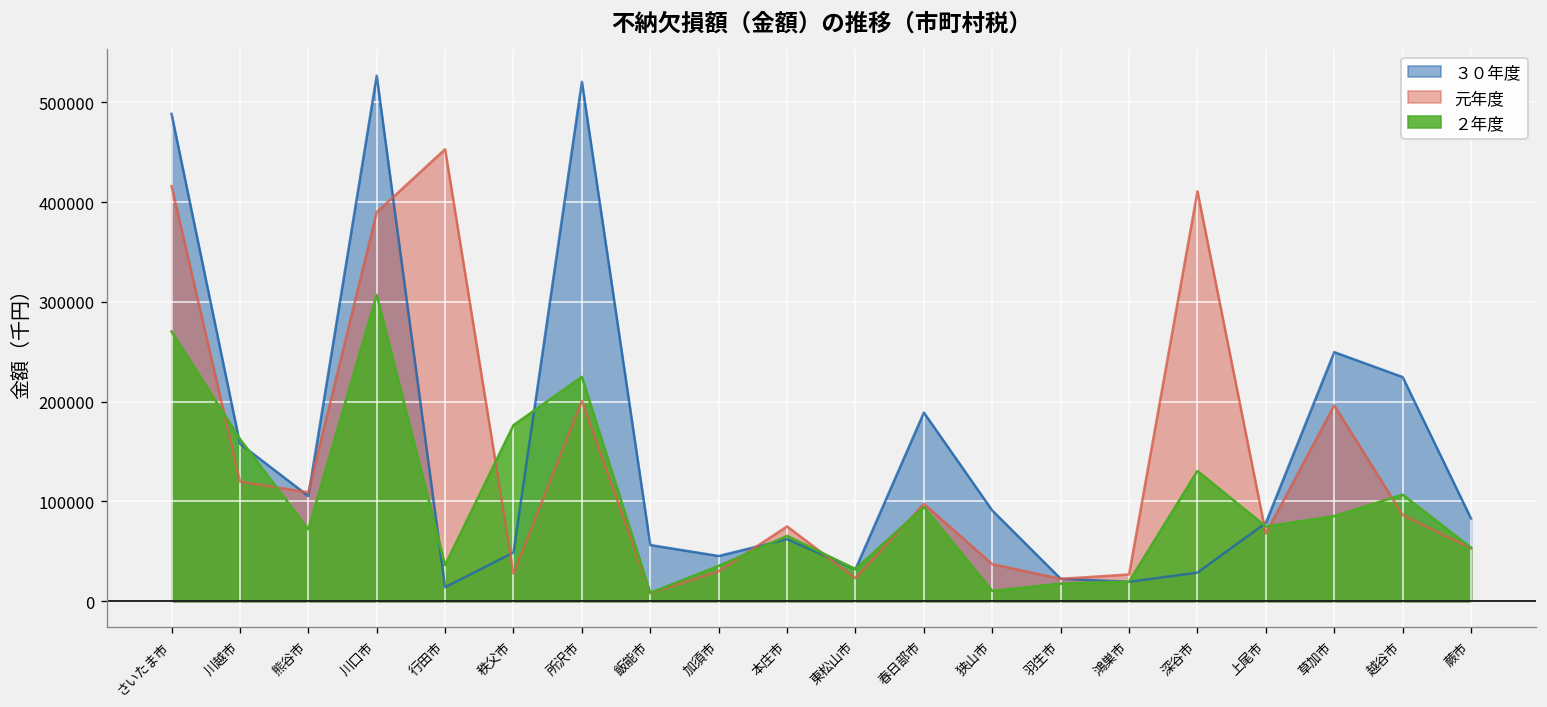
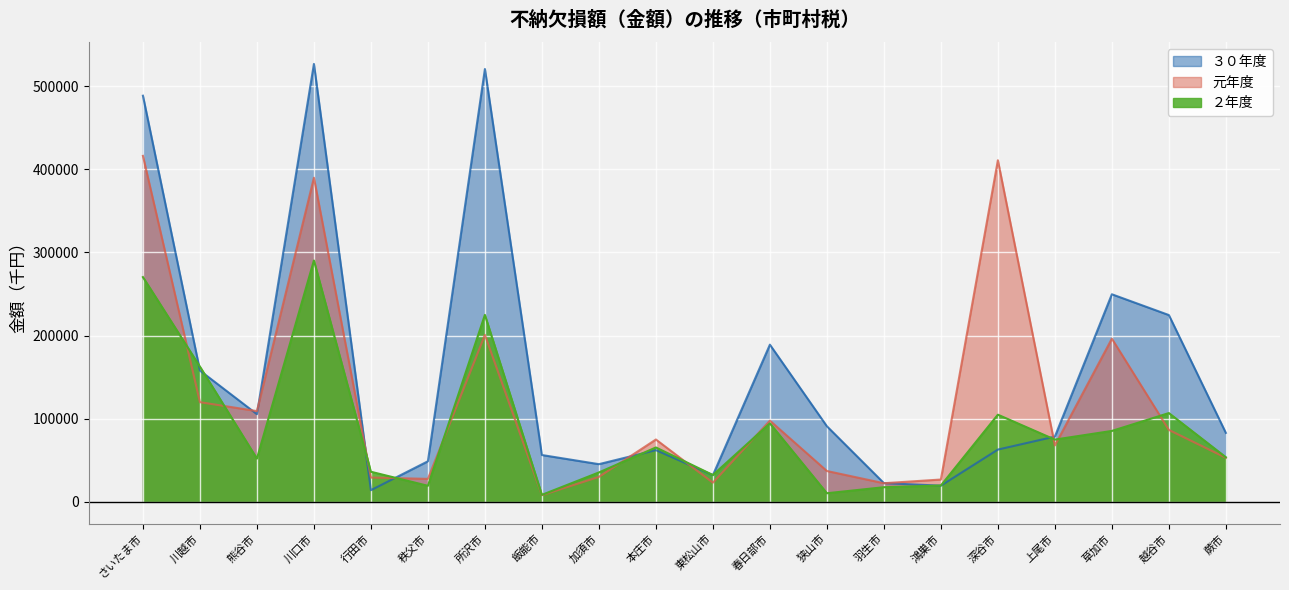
２年度, 熊谷市: 70000 -> 50000
２年度, 川口市: 310000 -> 290000
元年度, 行田市: 450000 -> 30000
２年度, 秩父市: 180000 -> 20000
３０年度, 深谷市: 30000 -> 60000
２年度, 深谷市: 130000 -> 100000
